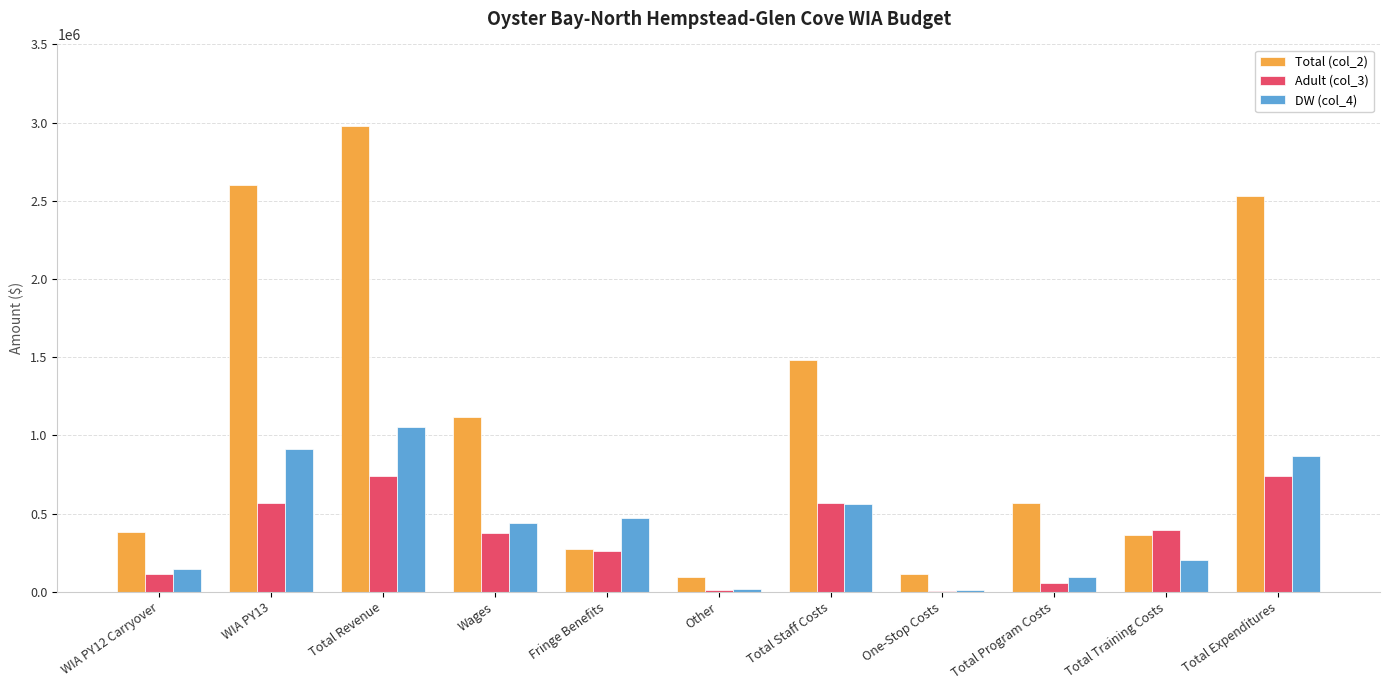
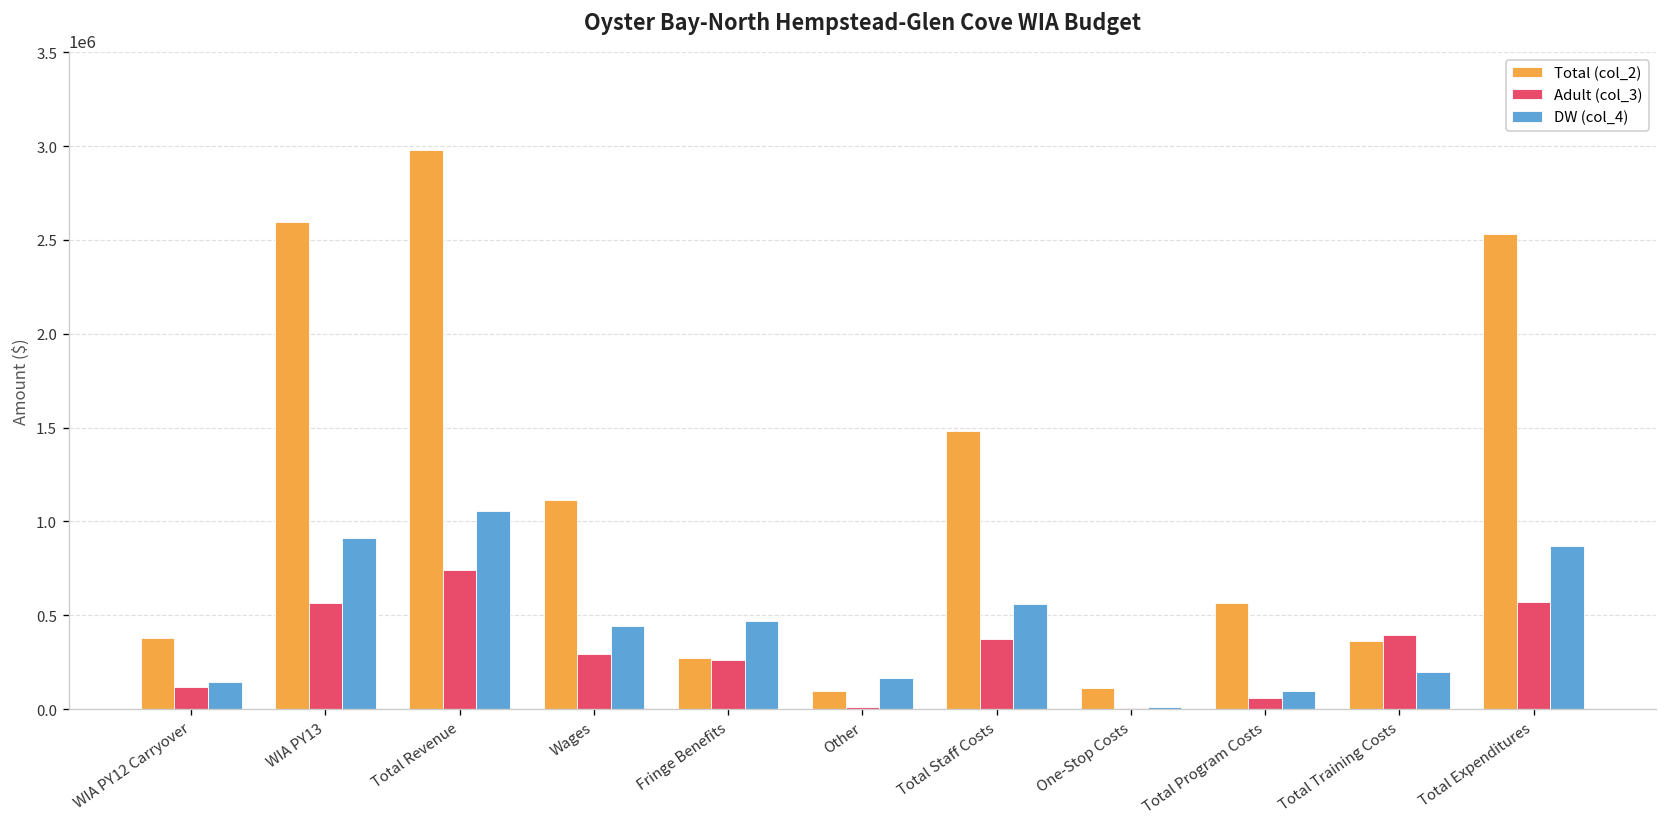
Adult (col_3), Wages: 370000 -> 290000
DW (col_4), Other: 10000 -> 160000
Adult (col_3), Total Staff Costs: 570000 -> 370000
Adult (col_3), Total Expenditures: 740000 -> 570000
